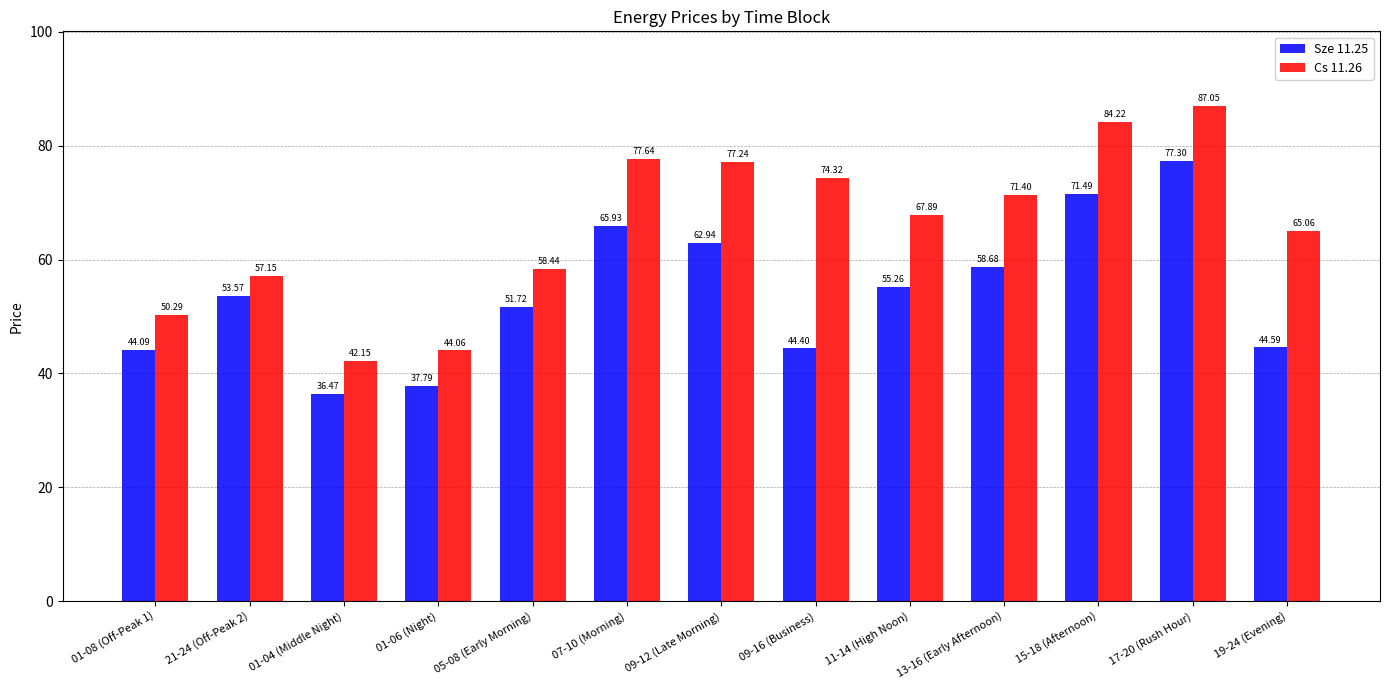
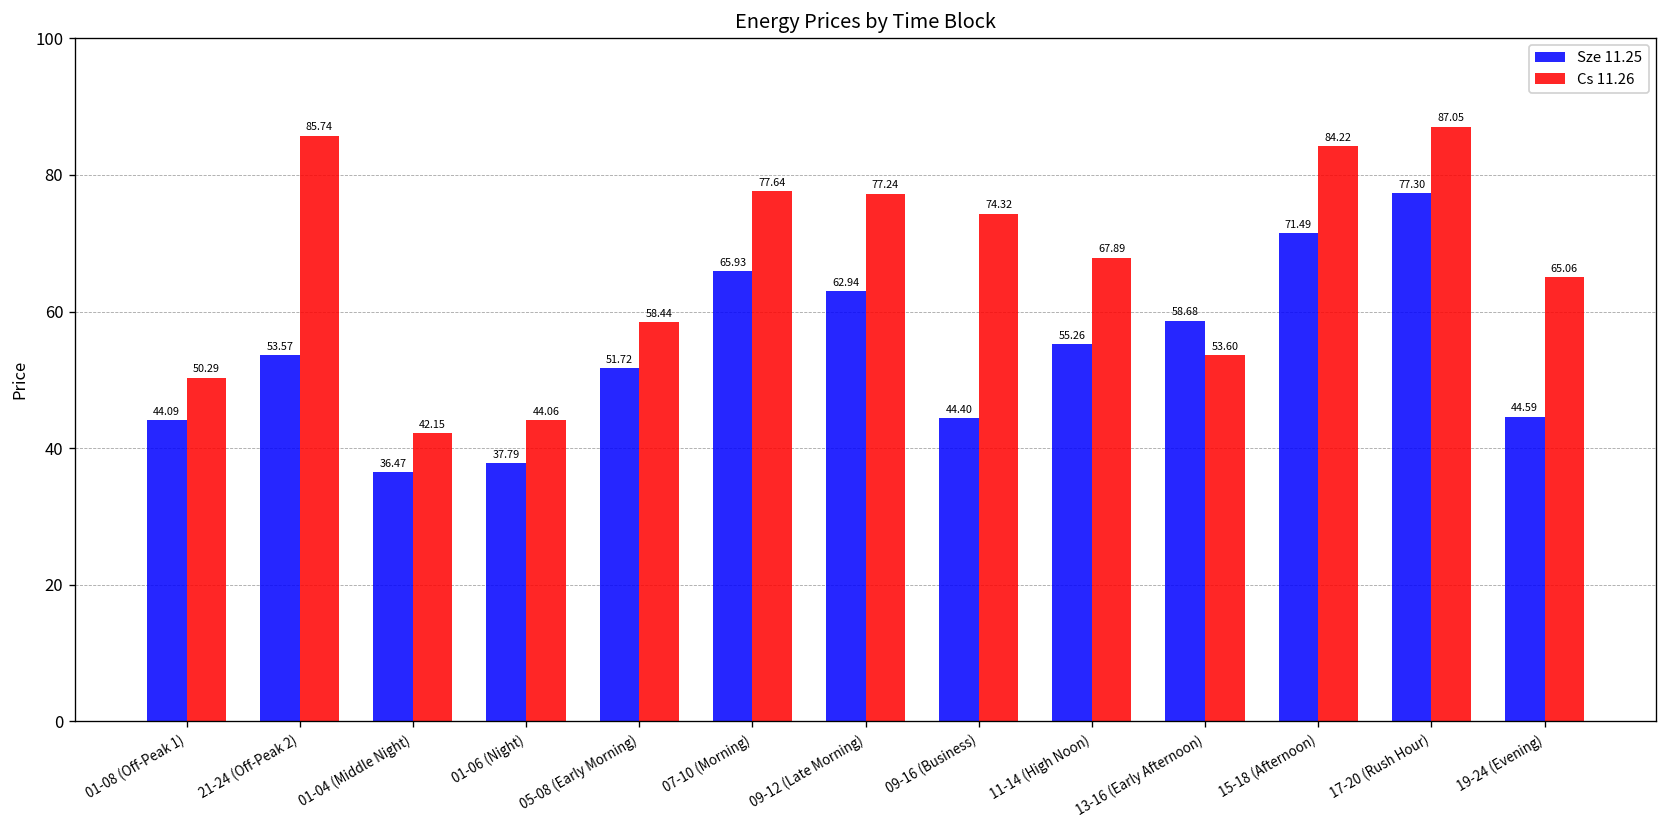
Cs 11.26, 21-24 (Off-Peak 2): 57.15 -> 85.74
Cs 11.26, 13-16 (Early Afternoon): 71.40 -> 53.60
